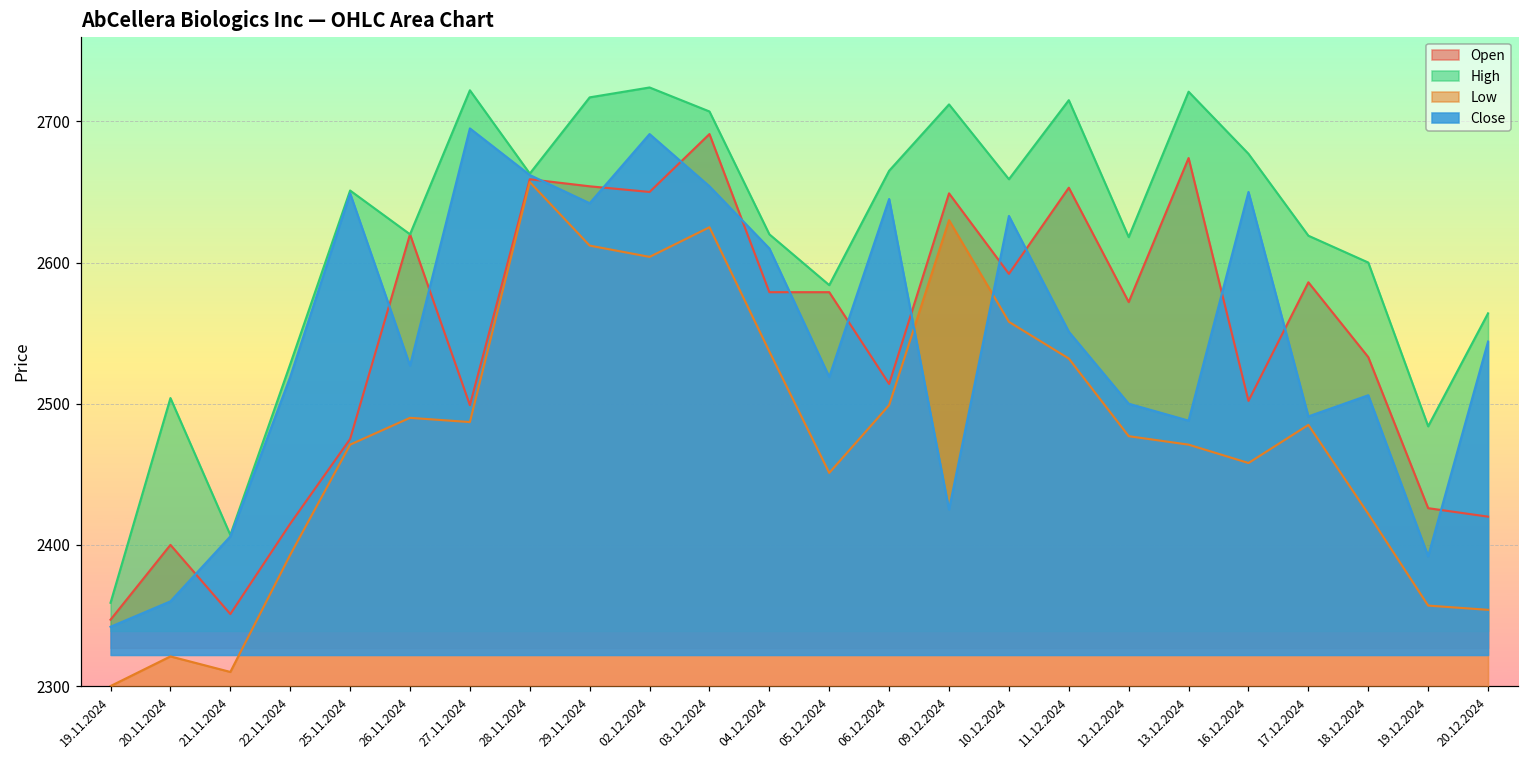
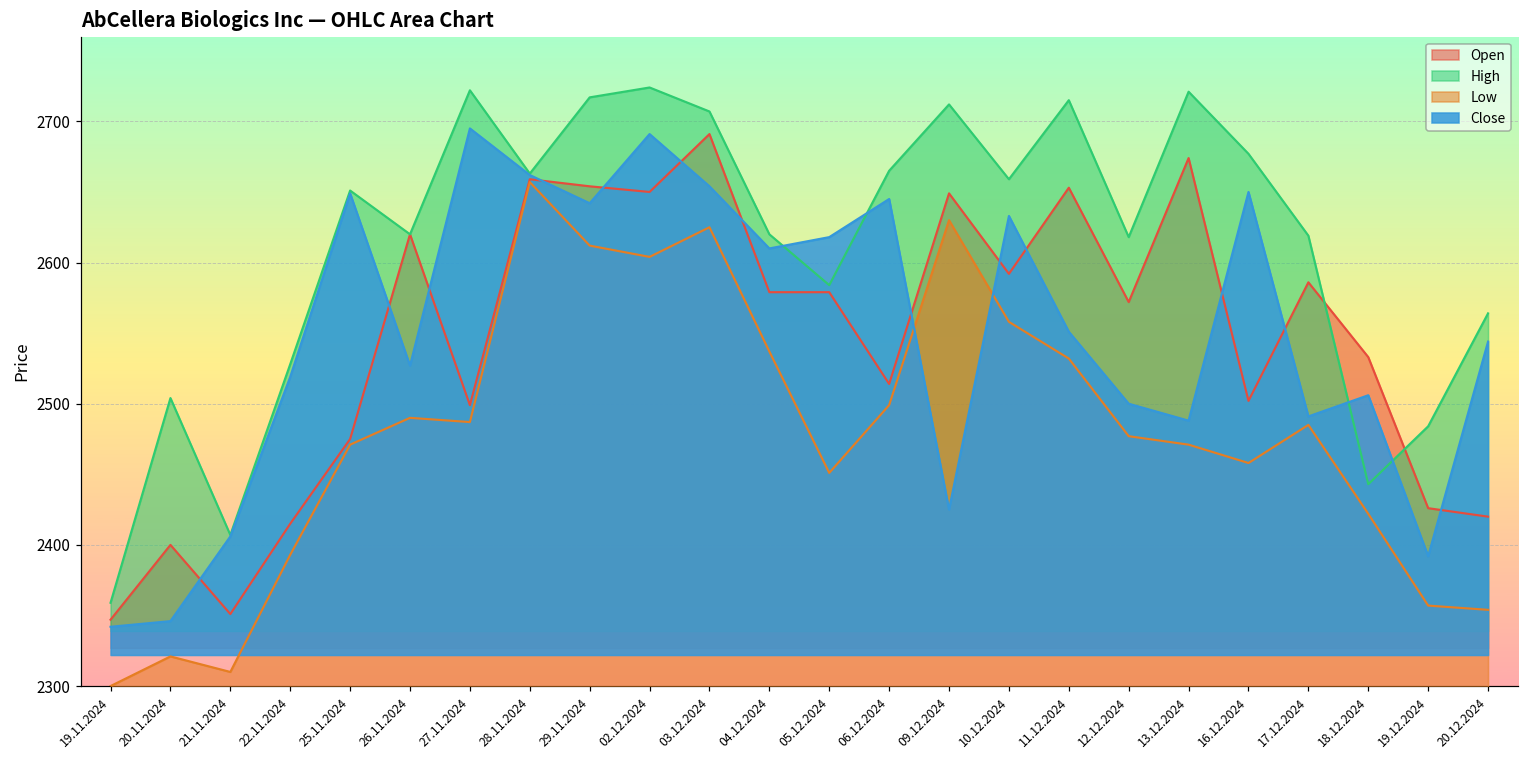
Close, 20.11.2024: 2360 -> 2346
Close, 05.12.2024: 2519 -> 2618
High, 18.12.2024: 2600 -> 2443
